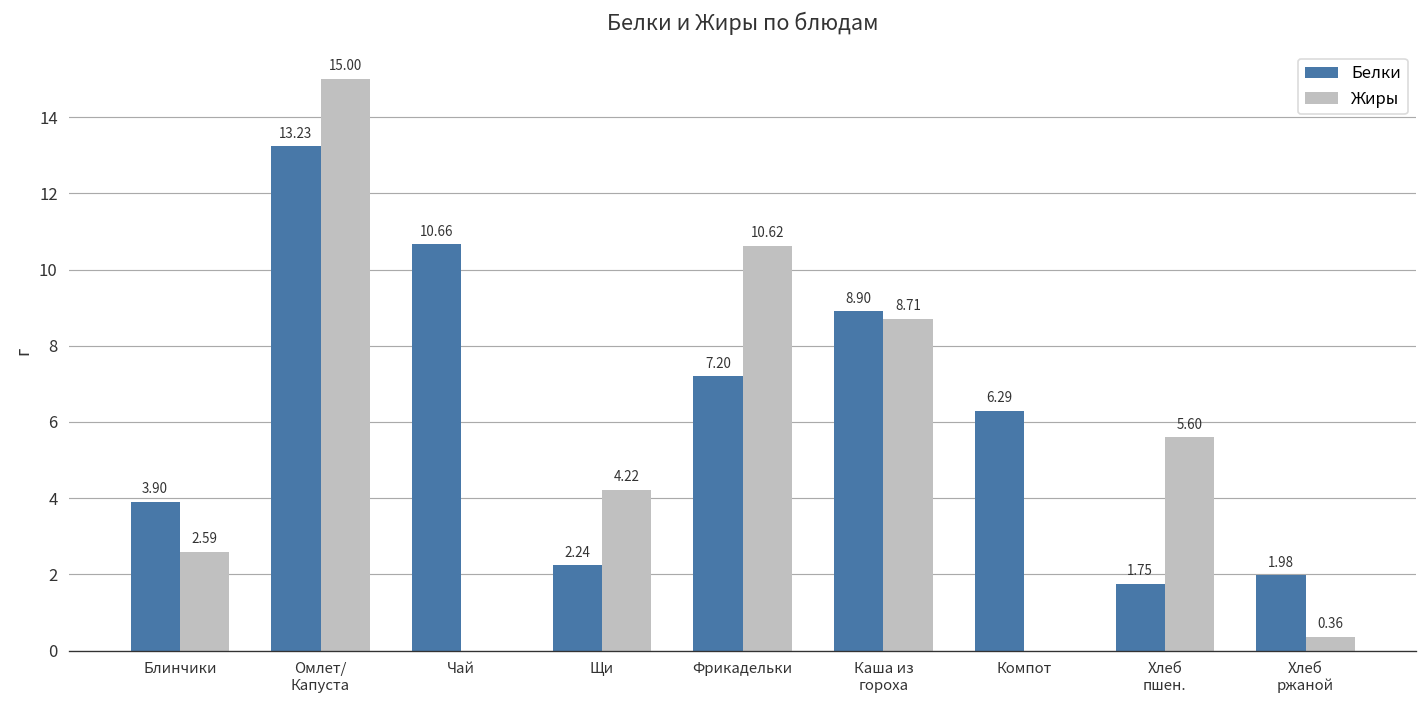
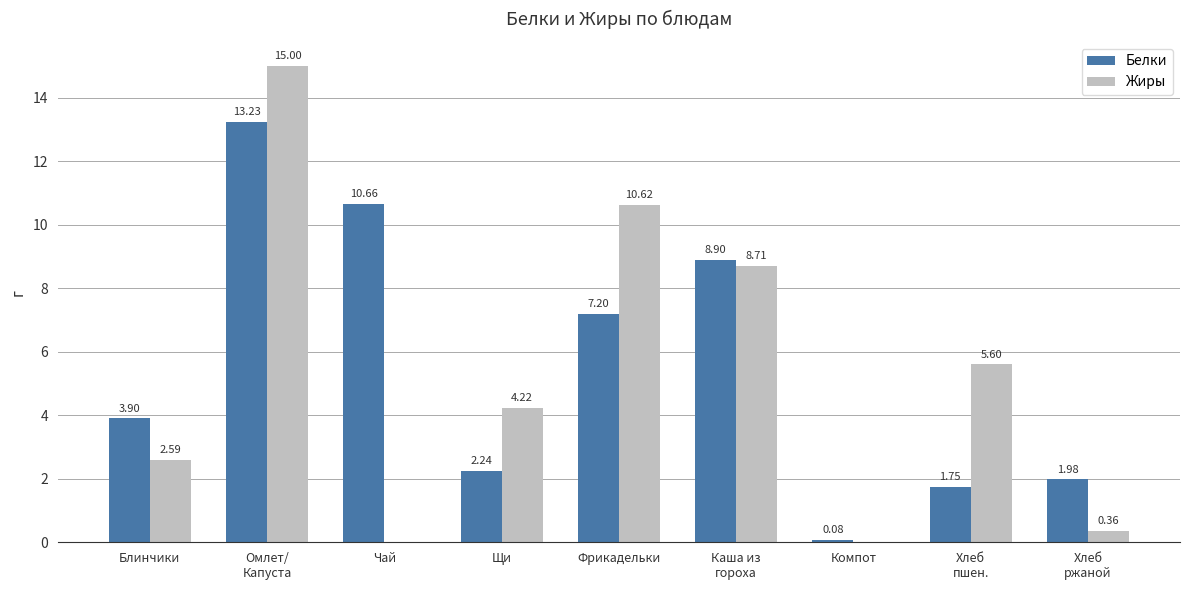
Белки, Компот: 6.29 -> 0.08
